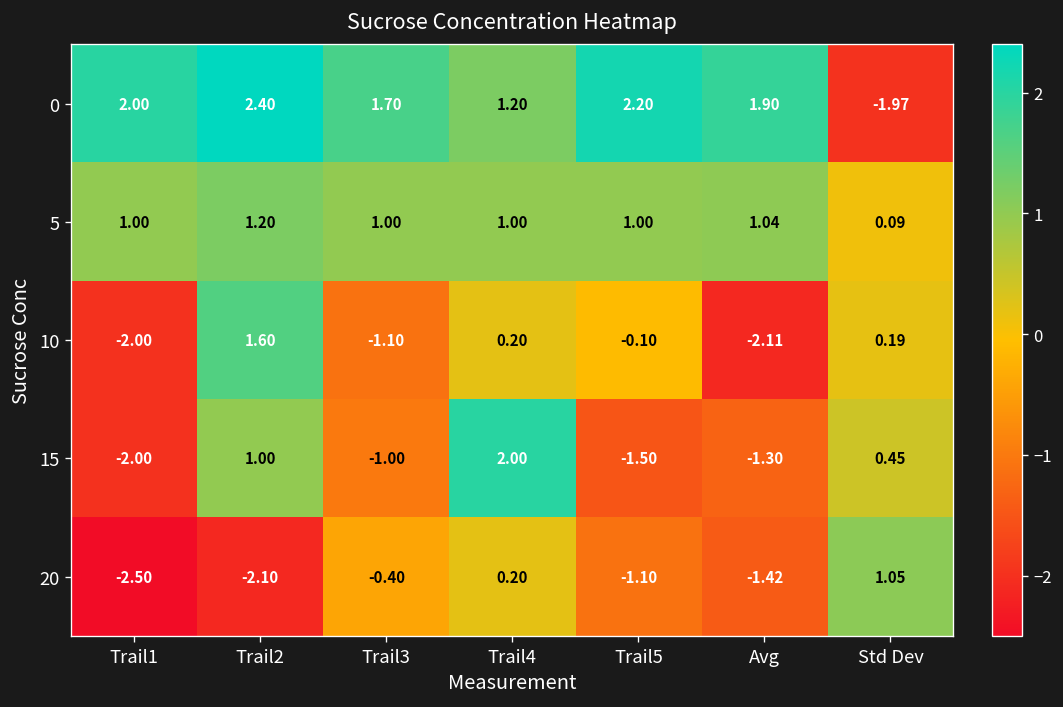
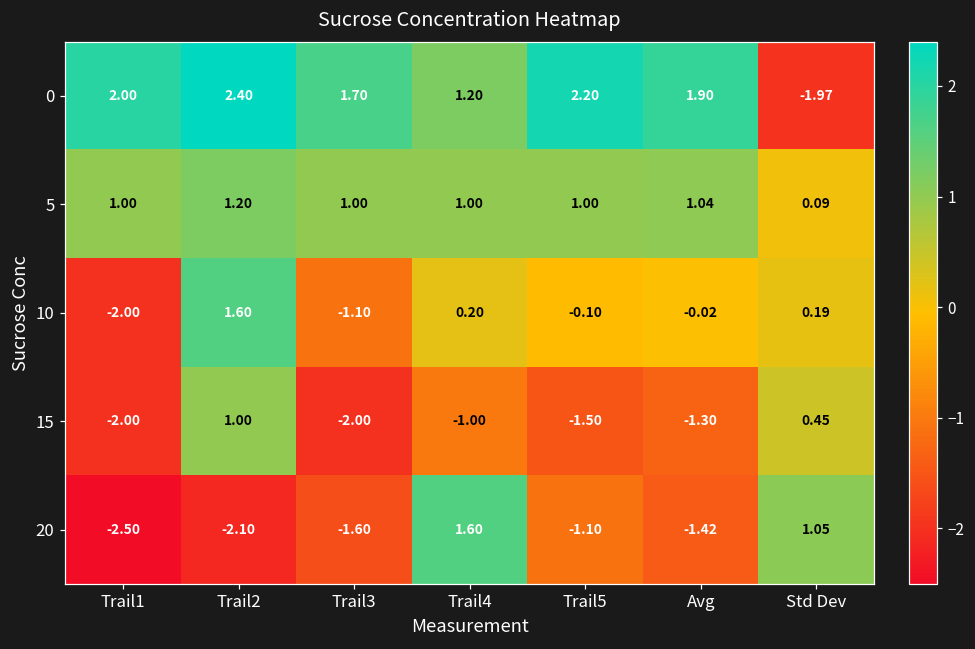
10, Avg: -2.11 -> -0.02
15, Trail3: -1.00 -> -2.00
15, Trail4: 2.00 -> -1.00
20, Trail3: -0.40 -> -1.60
20, Trail4: 0.20 -> 1.60
